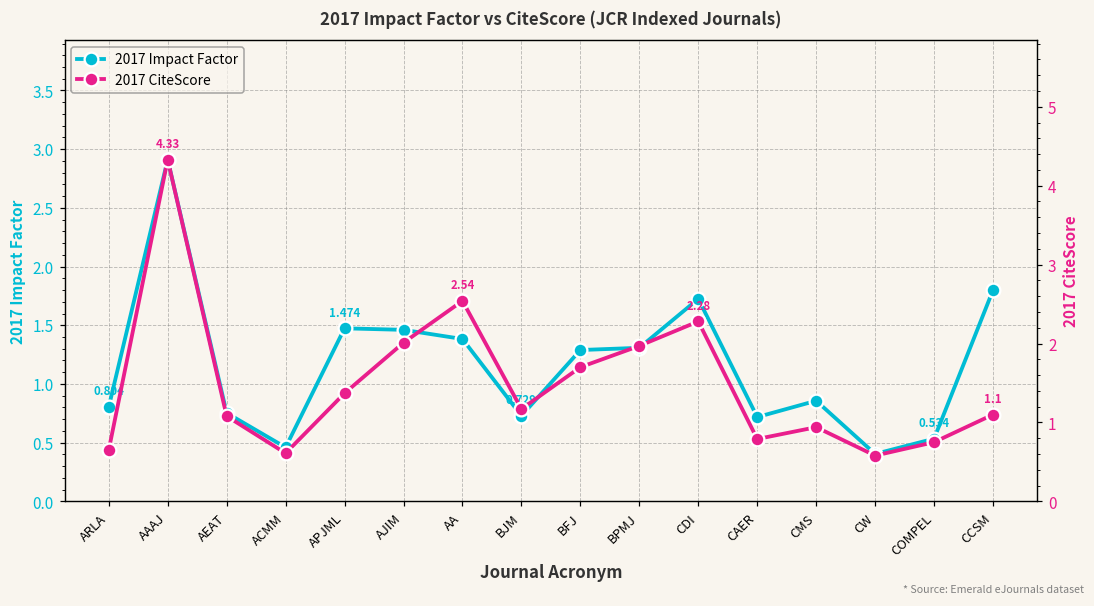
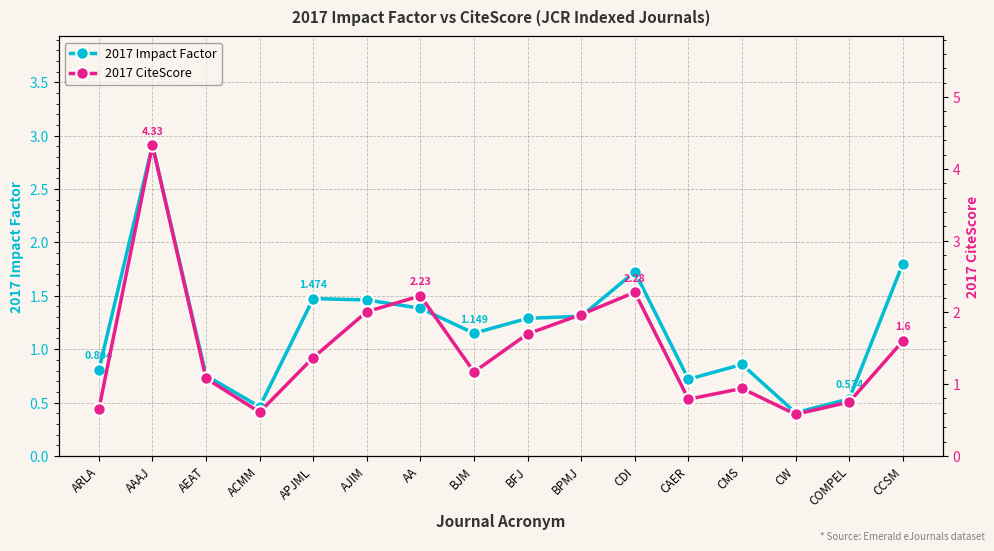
2017 Impact Factor, BJM: 0.729 -> 1.149
2017 CiteScore, AA: 2.54 -> 2.23
2017 CiteScore, CCSM: 1.1 -> 1.6
